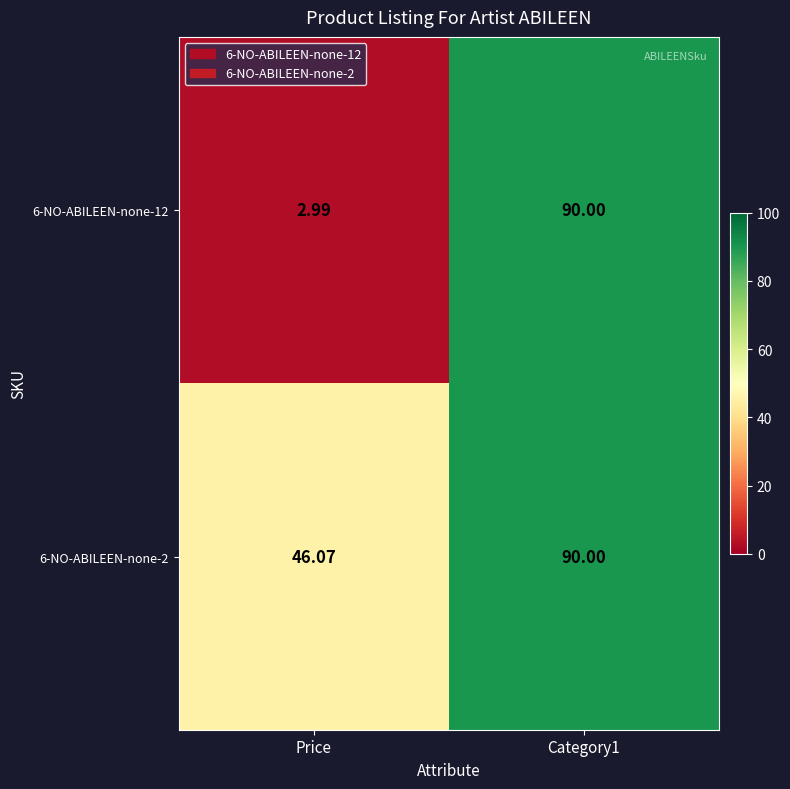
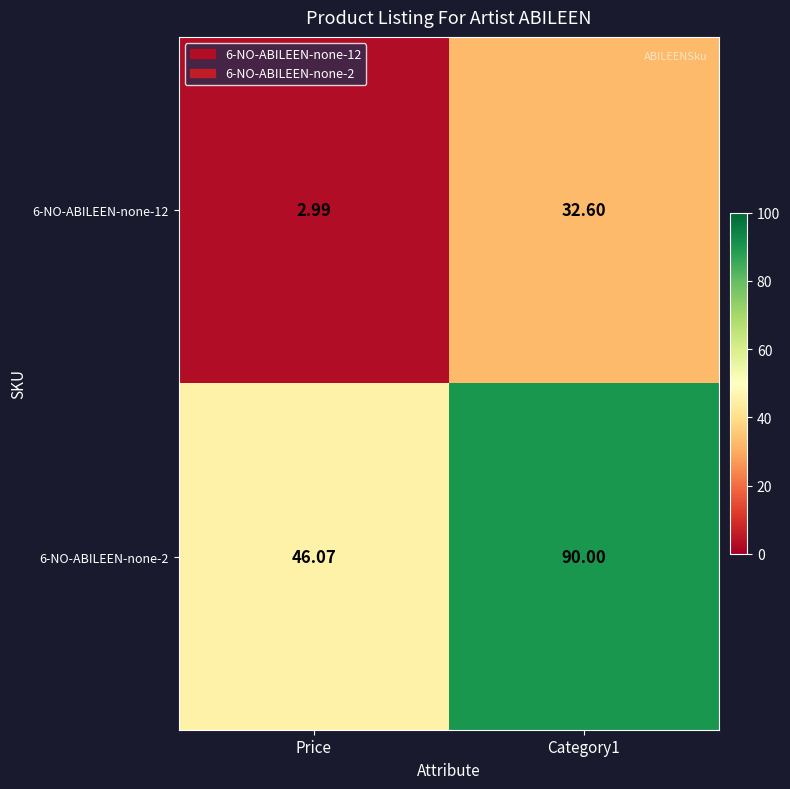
6-NO-ABILEEN-none-12, Category1: 90.00 -> 32.60
